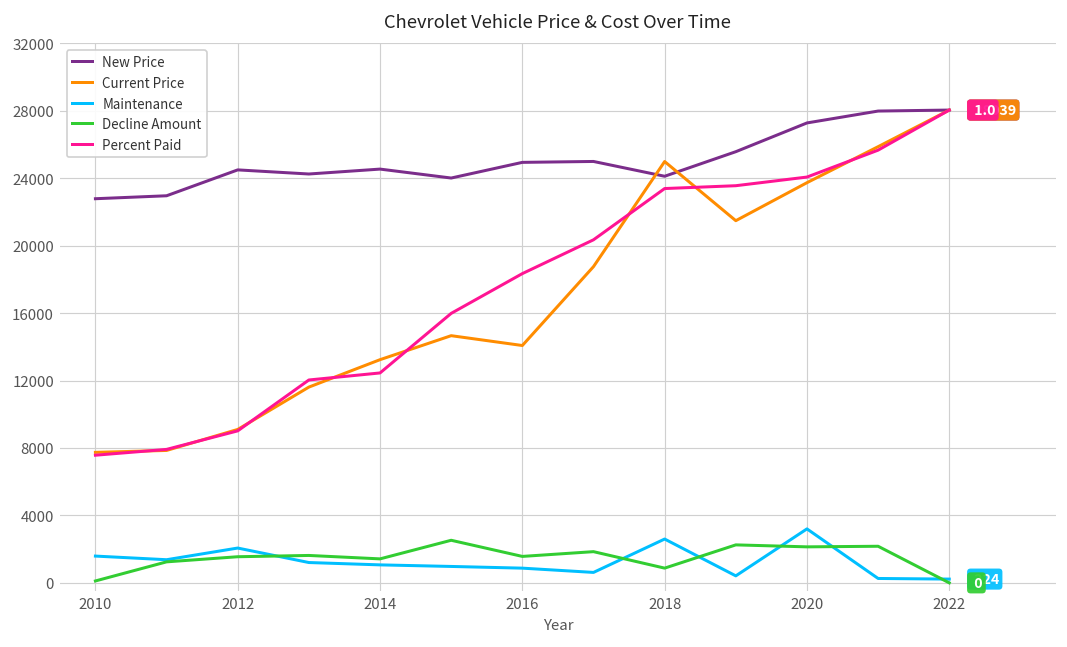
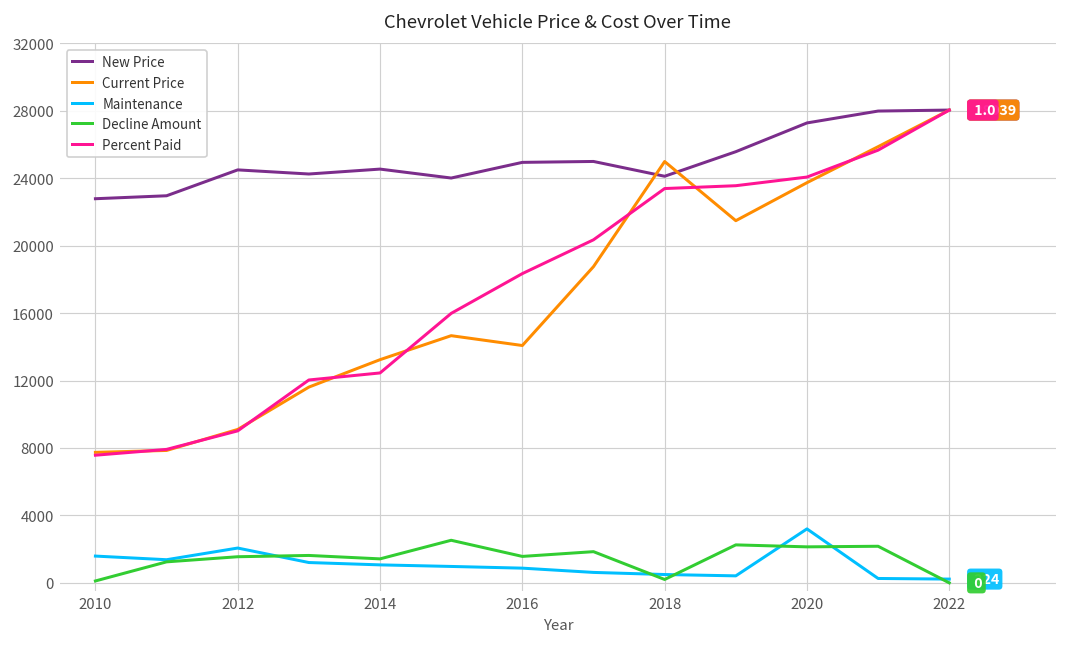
Maintenance, 2018: 2600 -> 500
Decline Amount, 2018: 900 -> 200
